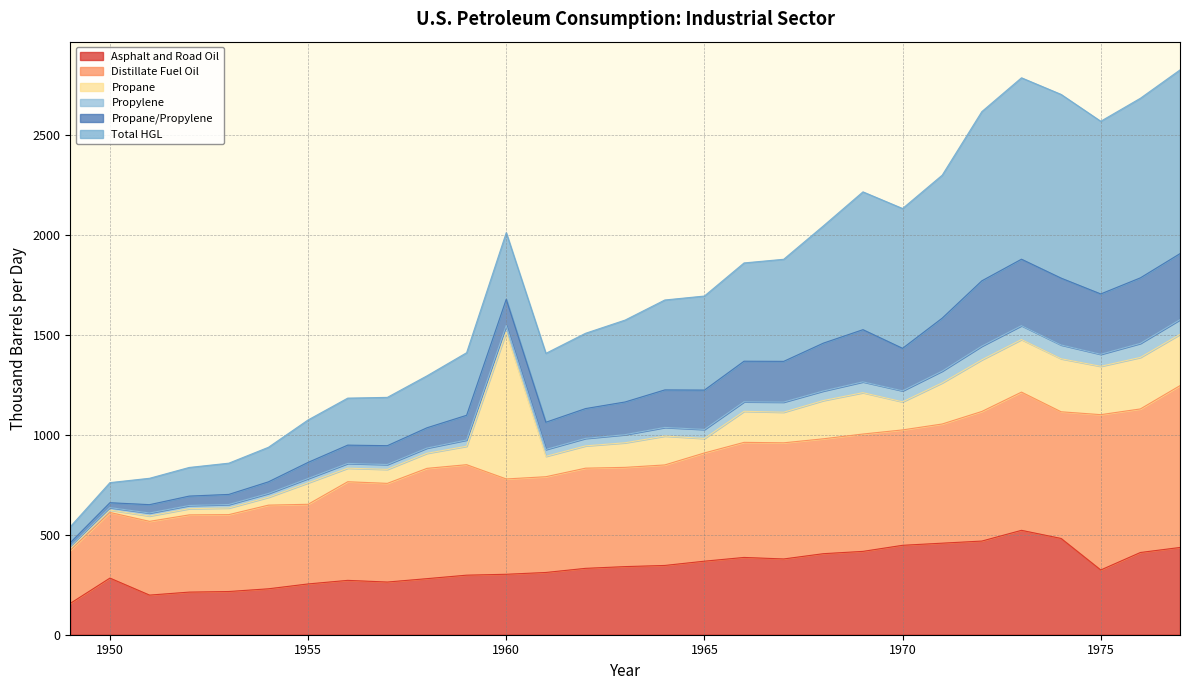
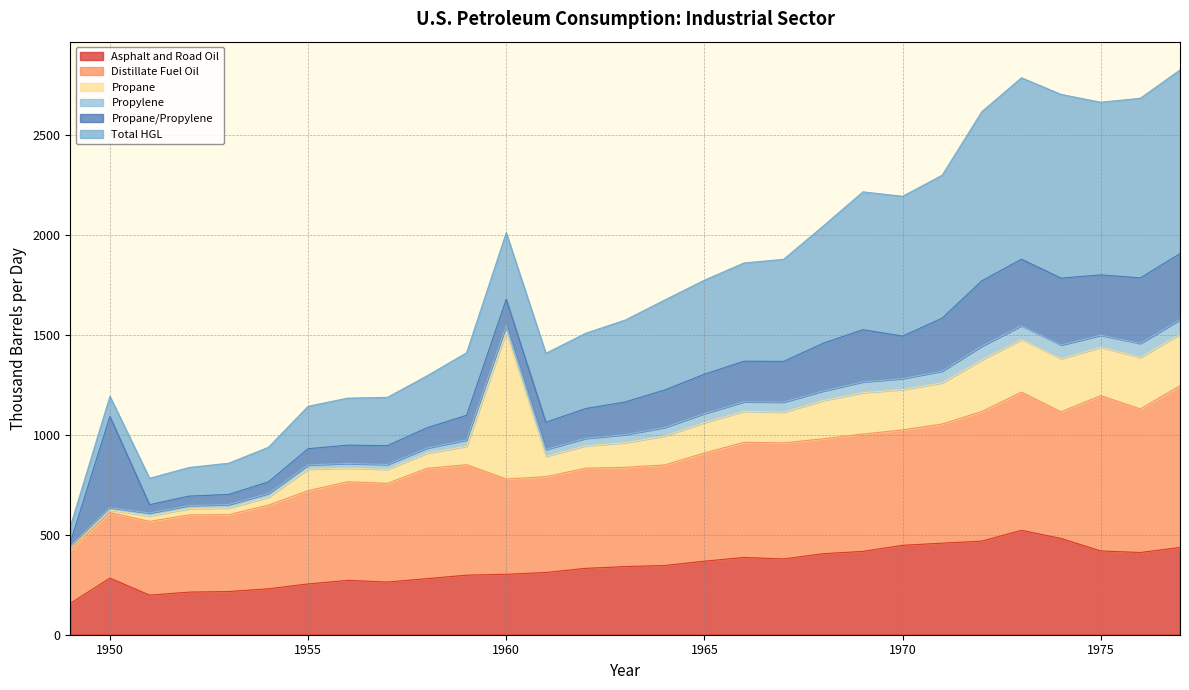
Propane/Propylene, 1950: 20 -> 460
Distillate Fuel Oil, 1955: 400 -> 470
Propane, 1965: 70 -> 150
Propane, 1970: 140 -> 200
Asphalt and Road Oil, 1975: 320 -> 420
